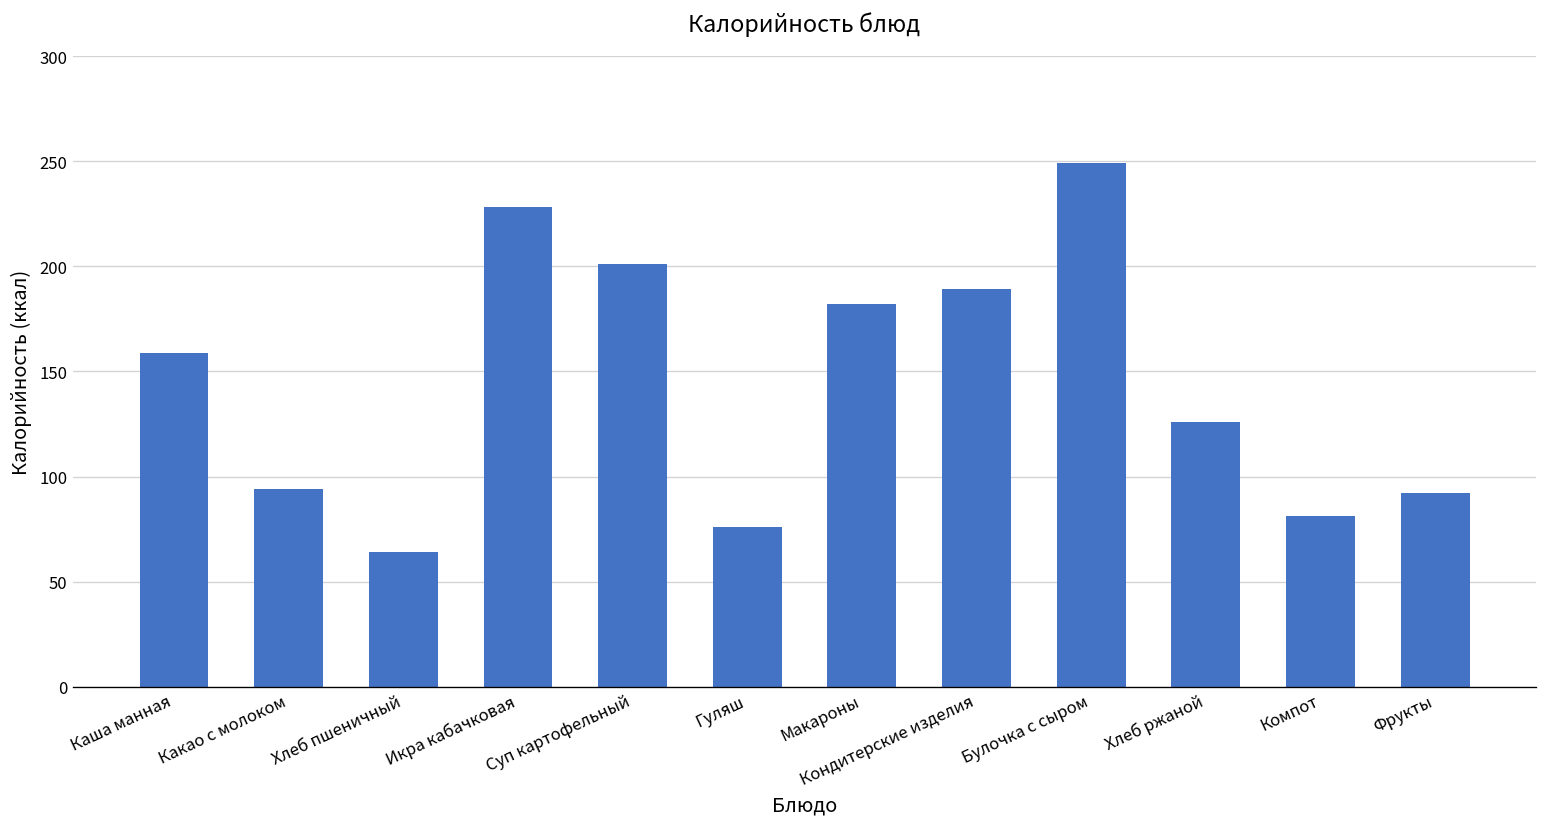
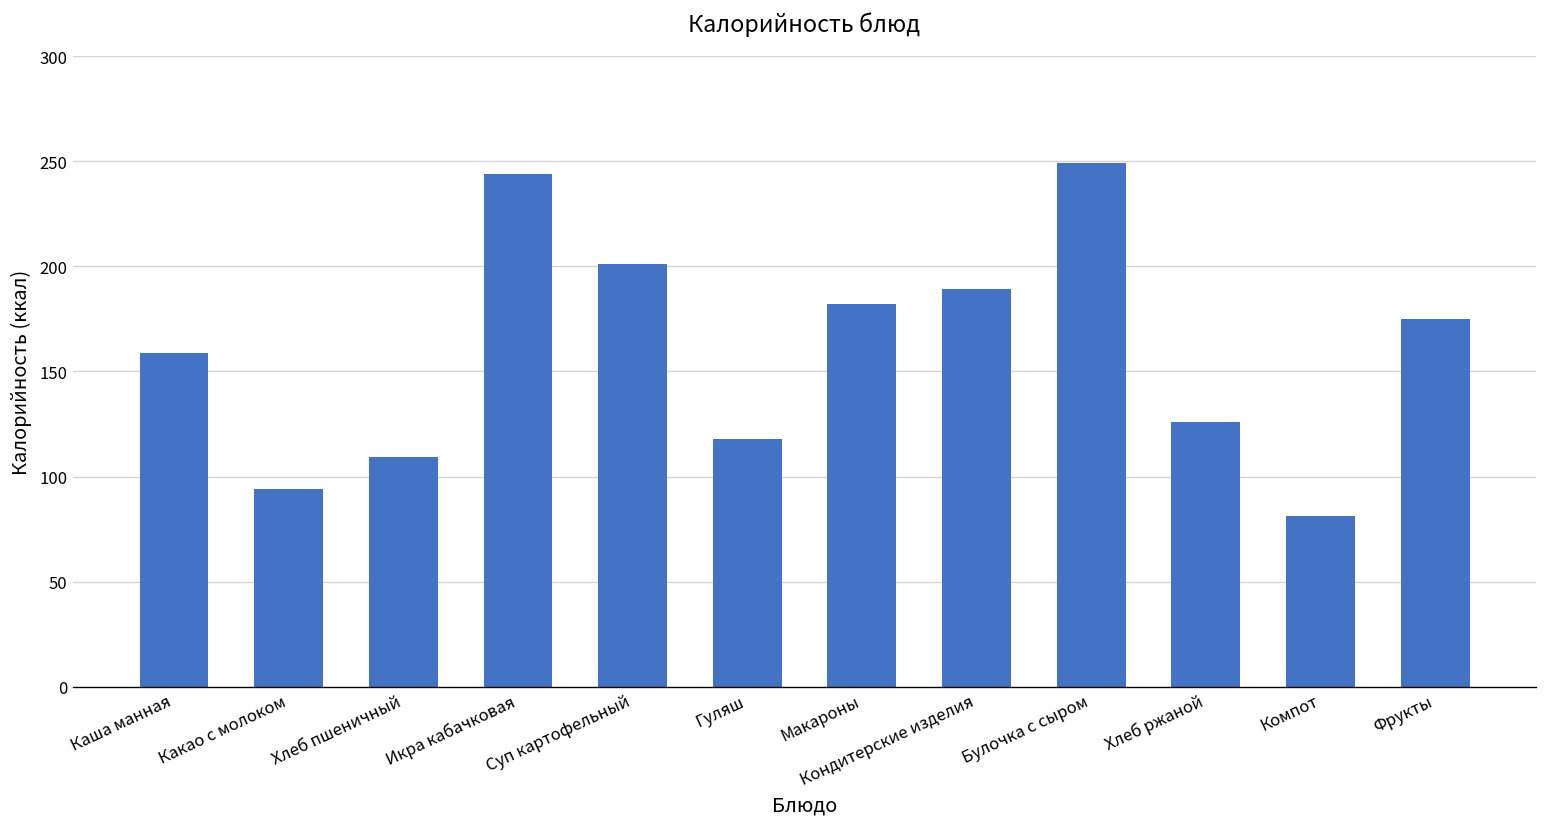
Хлеб пшеничный: 64 -> 109
Икра кабачковая: 228 -> 244
Гуляш: 76 -> 118
Фрукты: 92 -> 175
